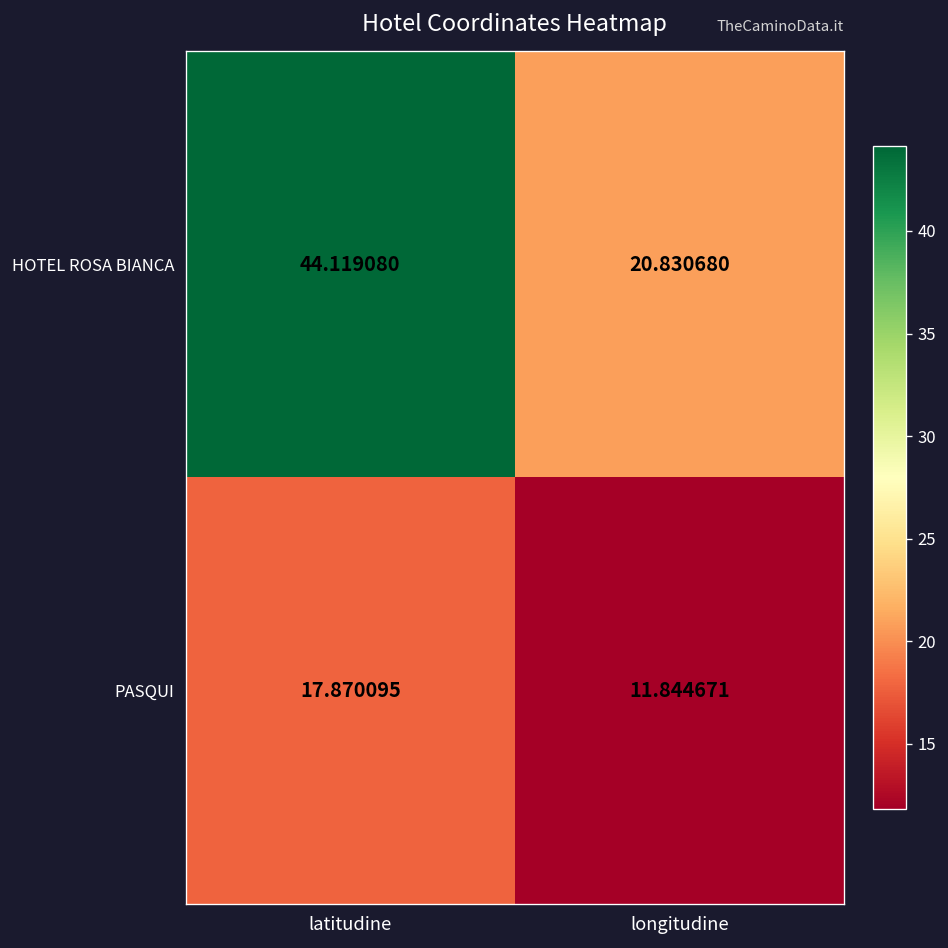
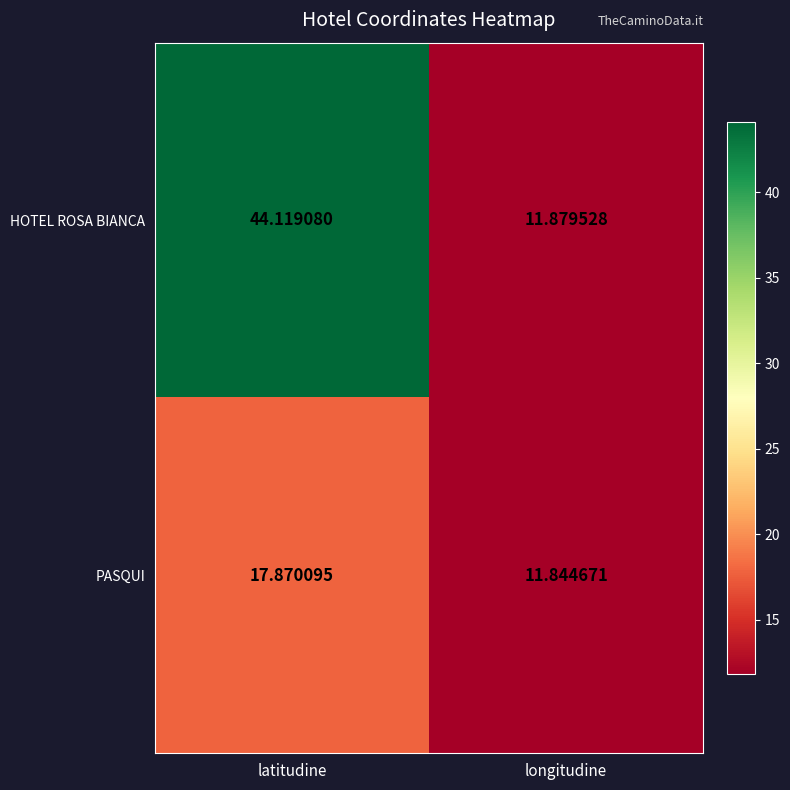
HOTEL ROSA BIANCA, longitudine: 20.830680 -> 11.879528
